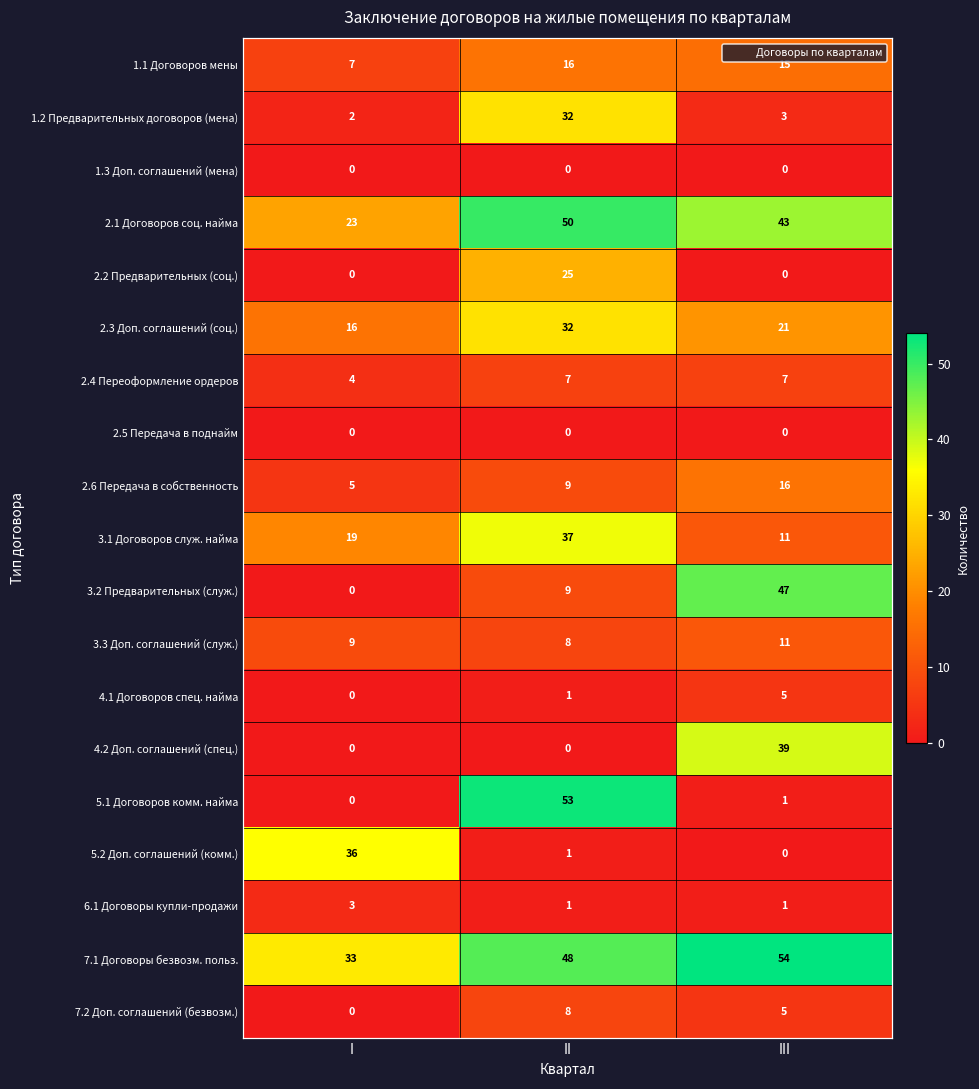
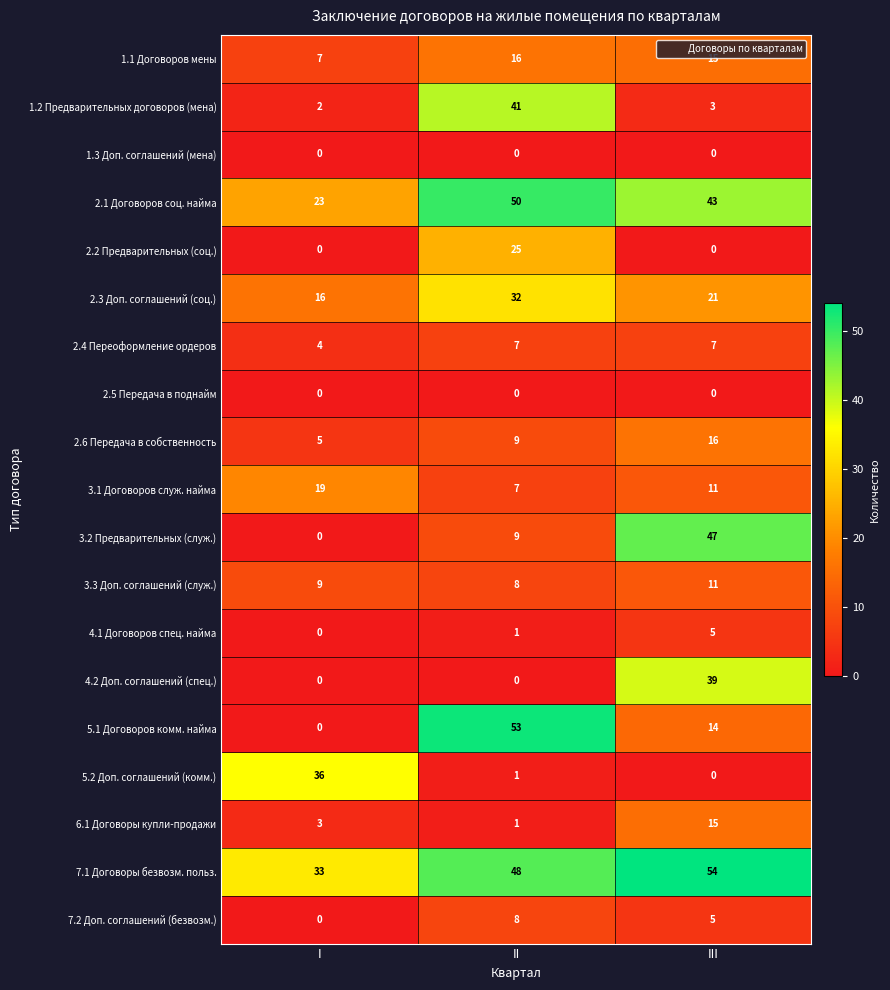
1.2 Предварительных договоров (мена), II: 32 -> 41
3.1 Договоров служ. найма, II: 37 -> 7
5.1 Договоров комм. найма, III: 1 -> 14
6.1 Договоры купли-продажи, III: 1 -> 15
